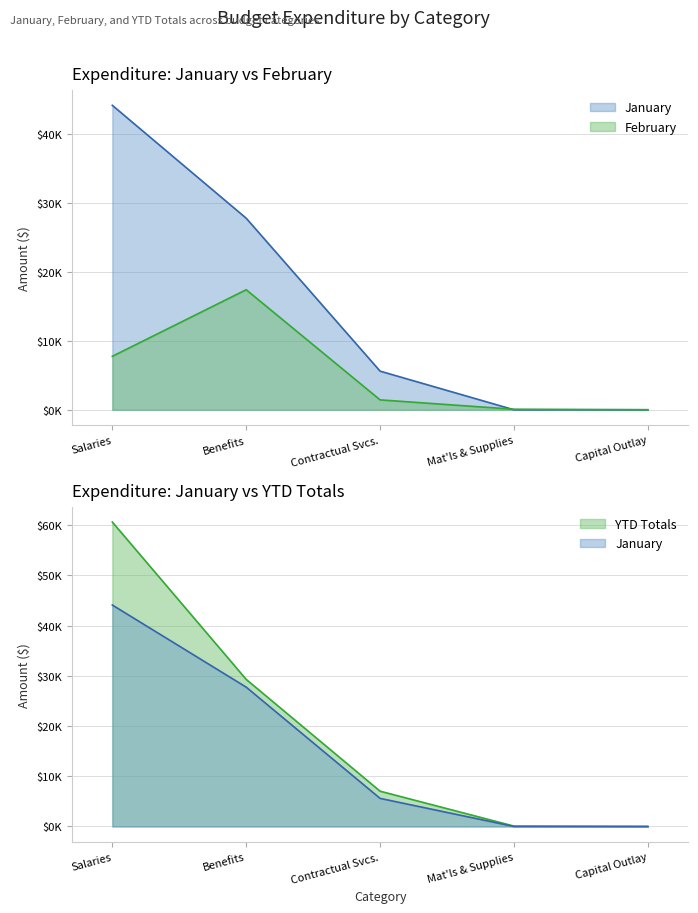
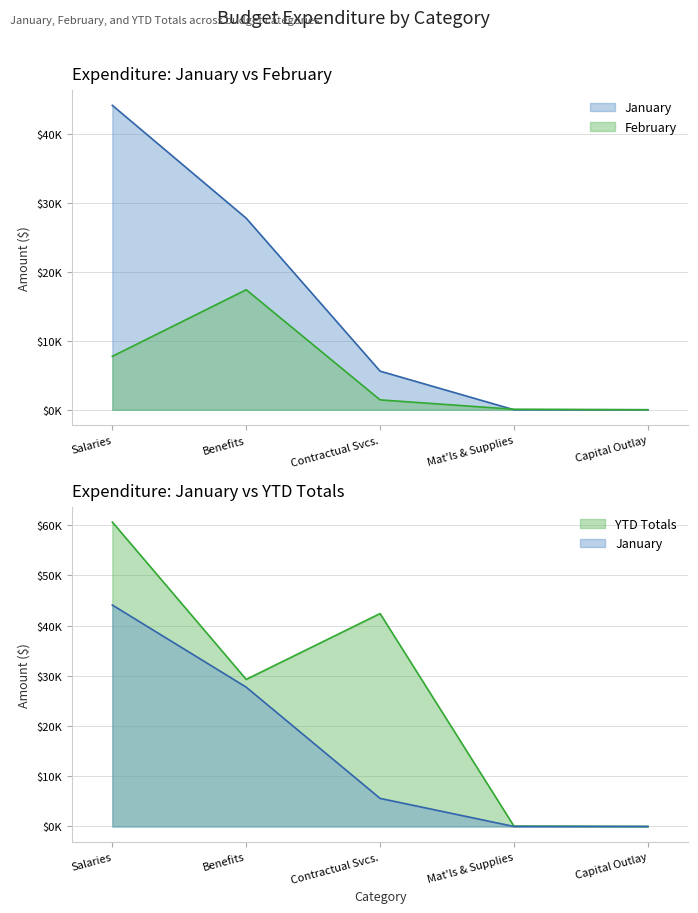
Expenditure: January vs YTD Totals, YTD Totals, Contractual Svcs.: $7000 -> $42000
